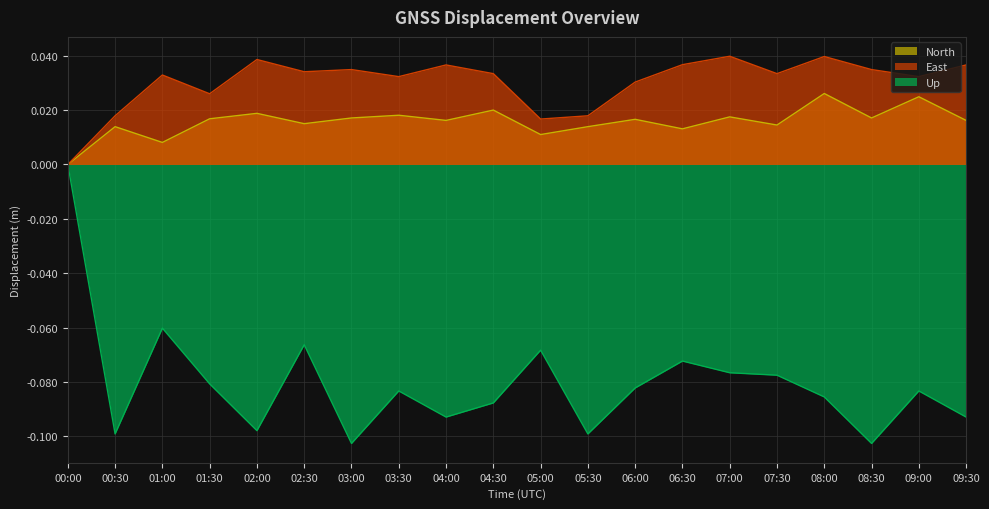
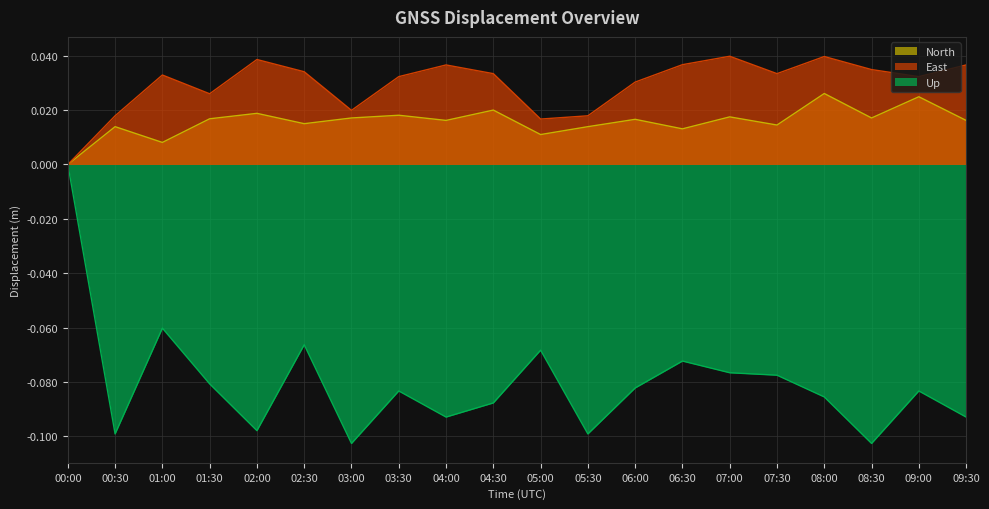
East, 03:00: 0.035 -> 0.020
